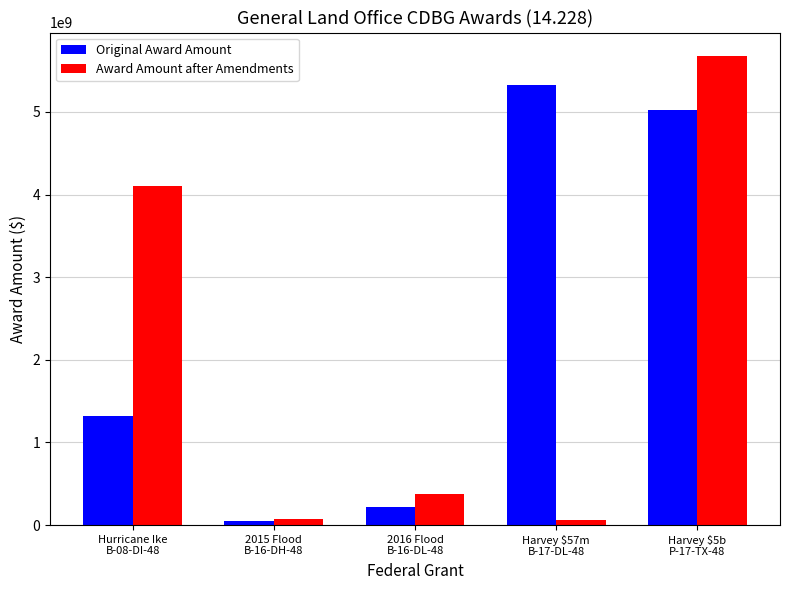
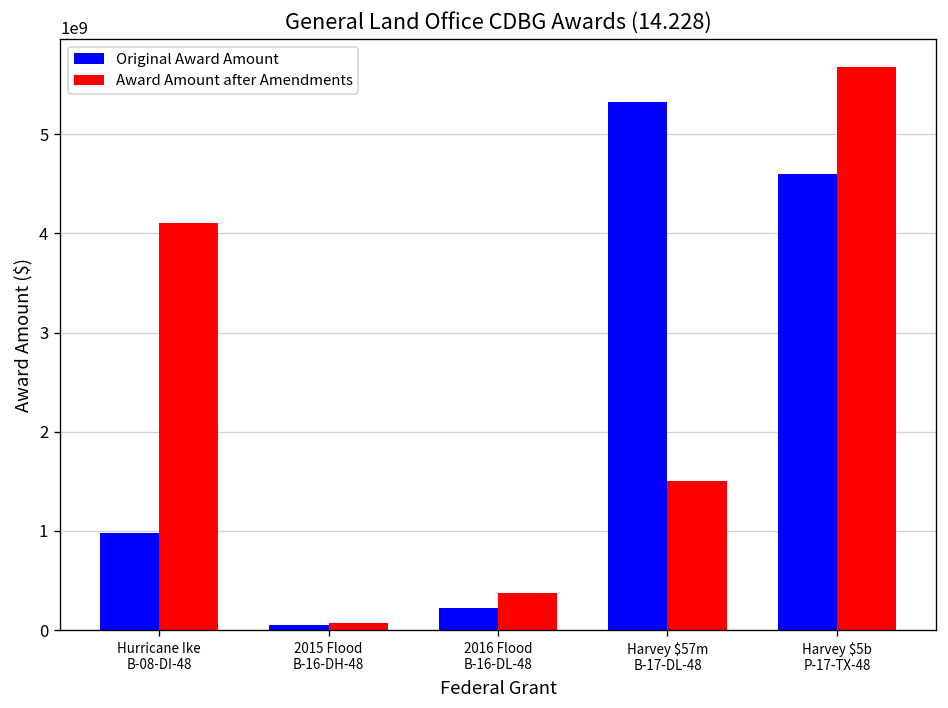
Original Award Amount, Hurricane Ike B-08-DI-48: 1300000000 -> 1000000000
Award Amount after Amendments, Harvey $57m B-17-DL-48: 100000000 -> 1500000000
Original Award Amount, Harvey $5b P-17-TX-48: 5000000000 -> 4600000000
